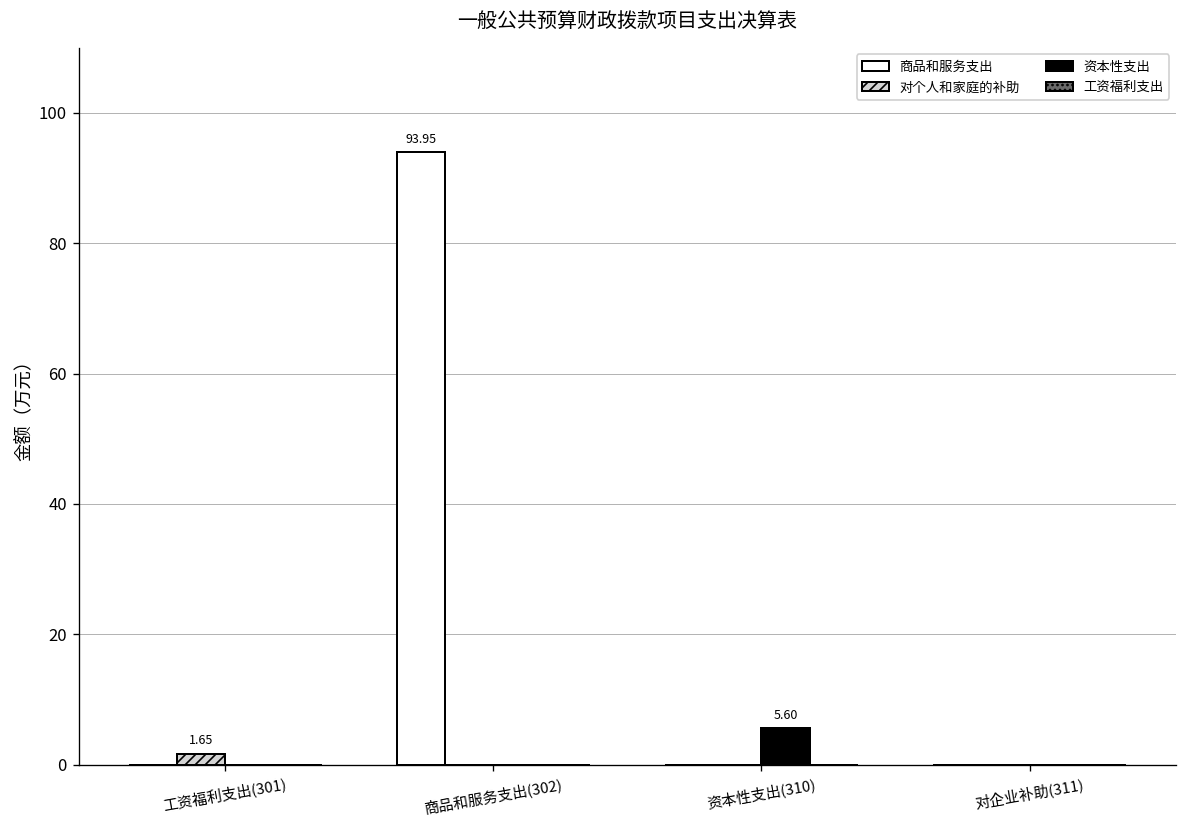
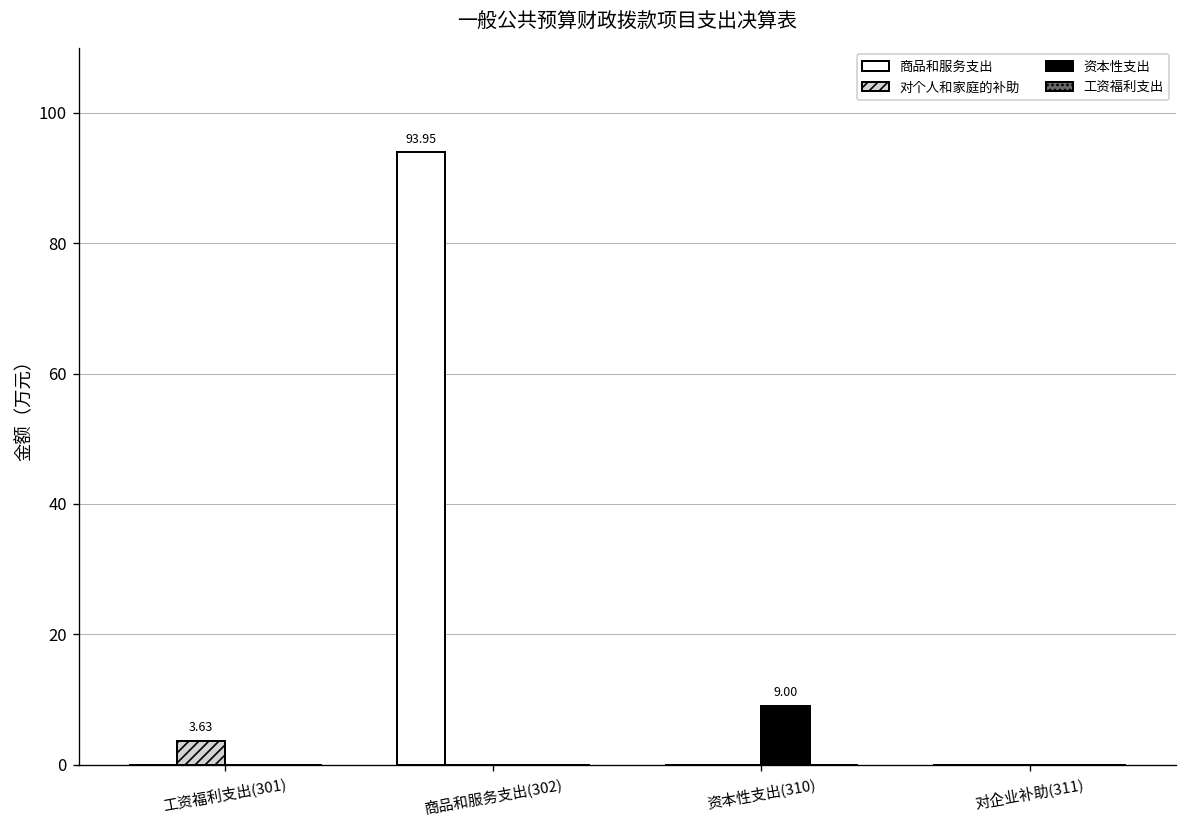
对个人和家庭的补助, 工资福利支出(301): 1.65 -> 3.63
资本性支出, 资本性支出(310): 5.60 -> 9.00
